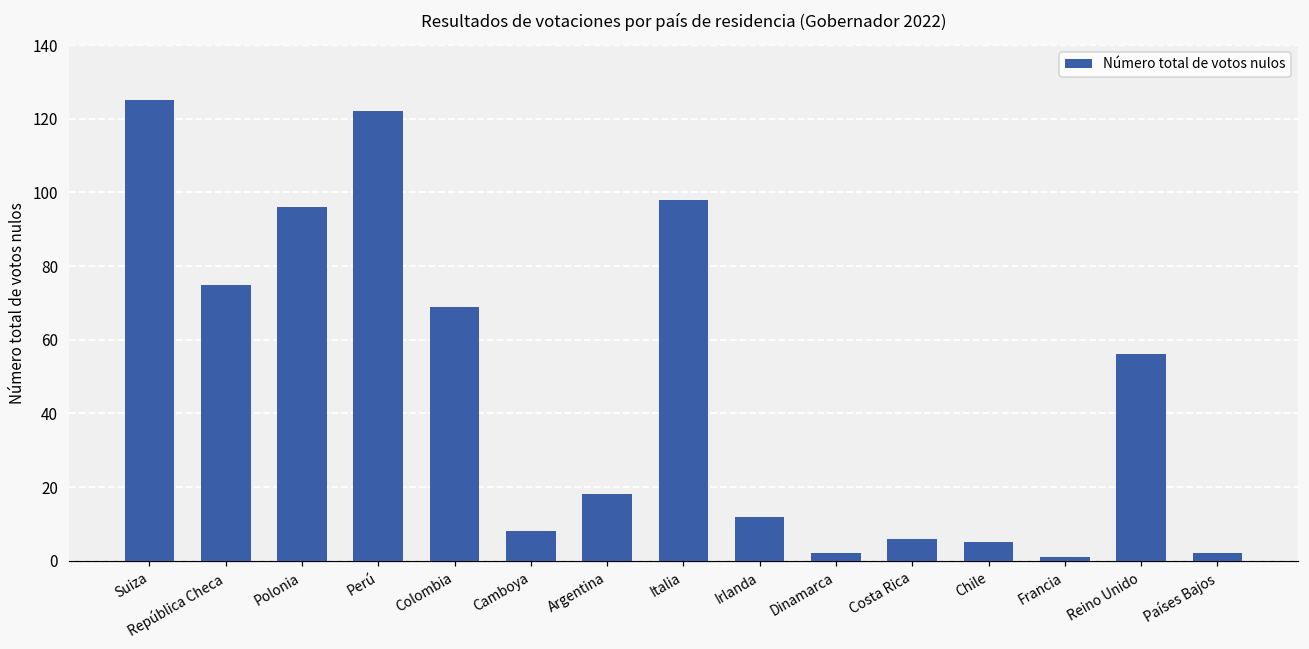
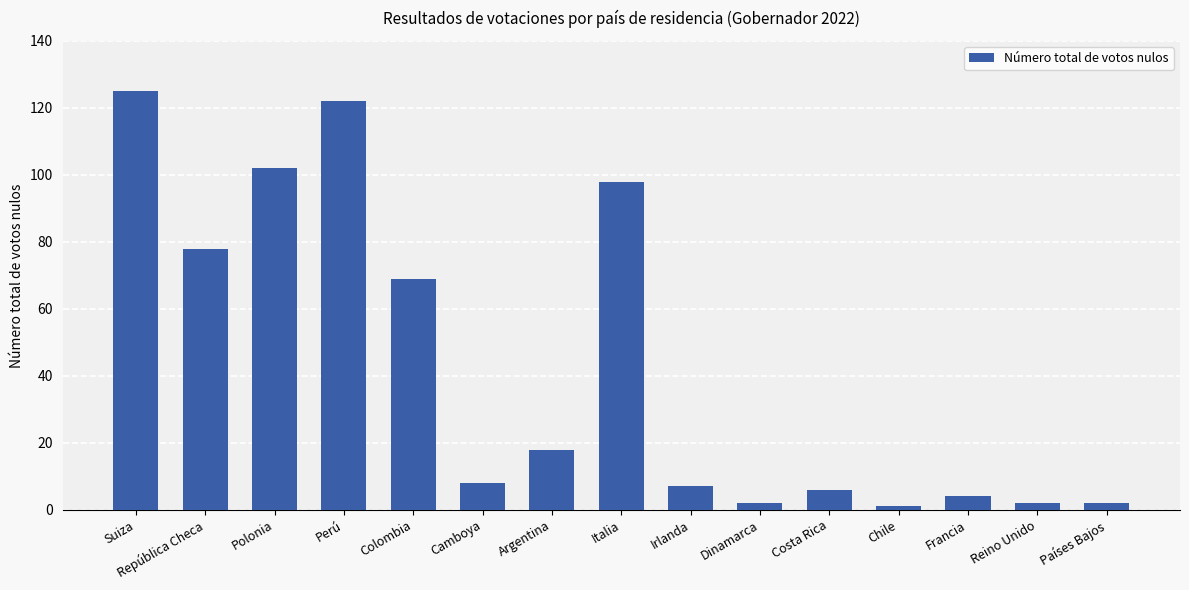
República Checa: 75 -> 78
Polonia: 96 -> 102
Irlanda: 12 -> 7
Chile: 5 -> 1
Francia: 1 -> 4
Reino Unido: 56 -> 2
